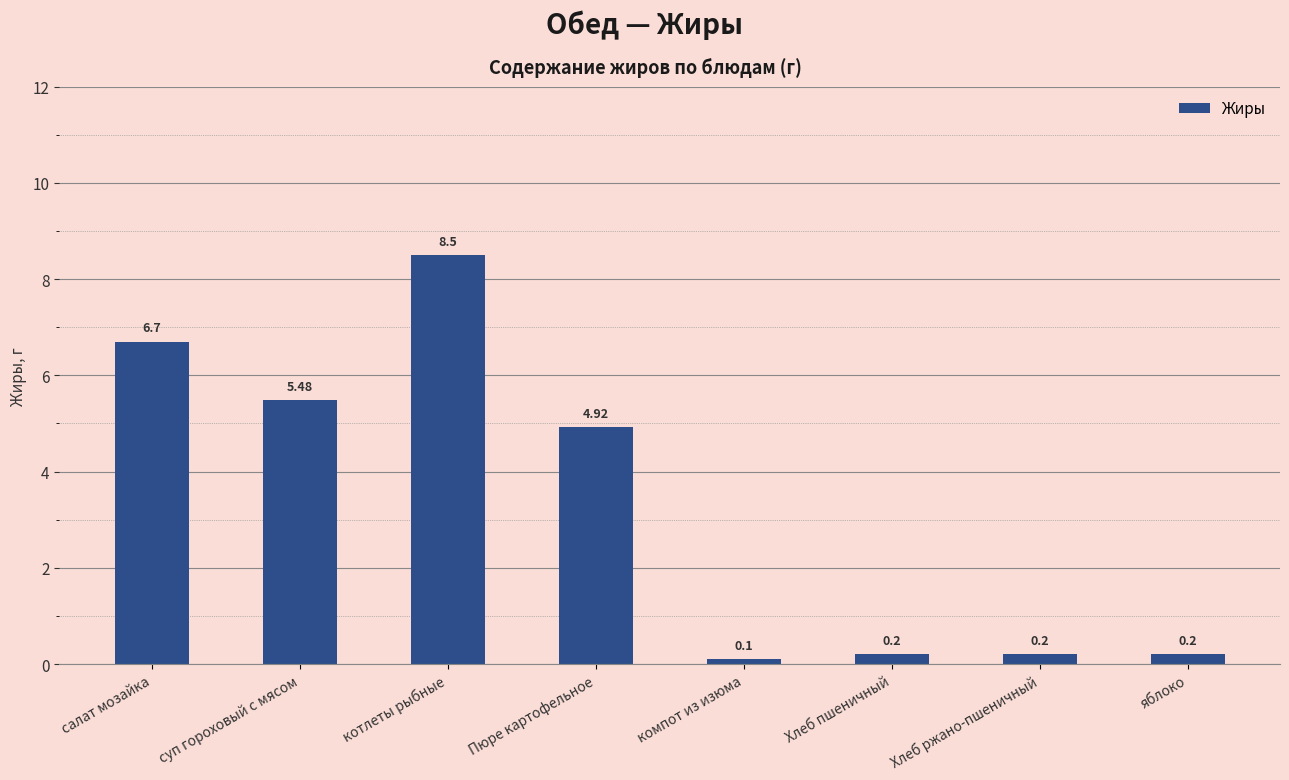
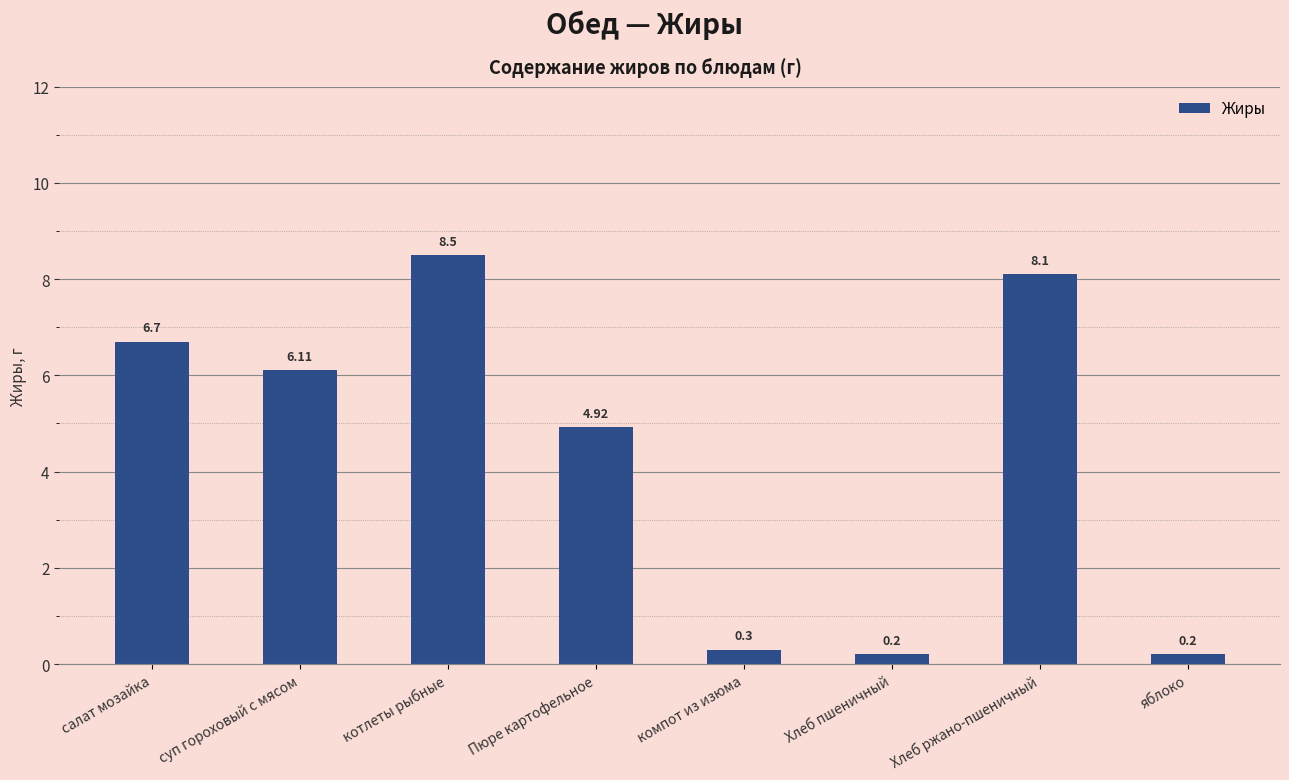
суп гороховый с мясом: 5.48 -> 6.11
компот из изюма: 0.1 -> 0.3
Хлеб ржано-пшеничный: 0.2 -> 8.1
